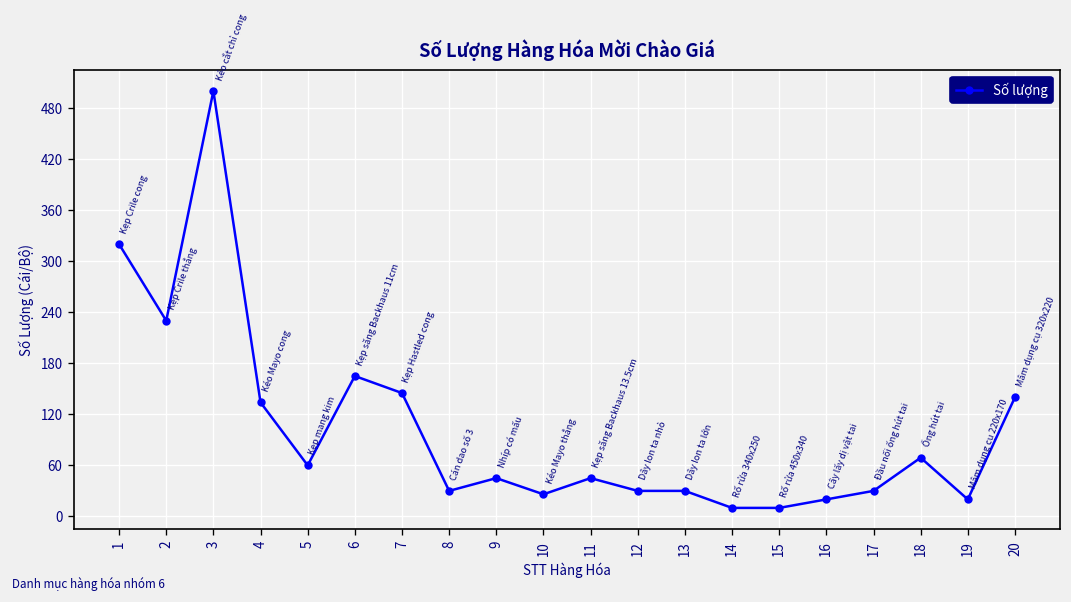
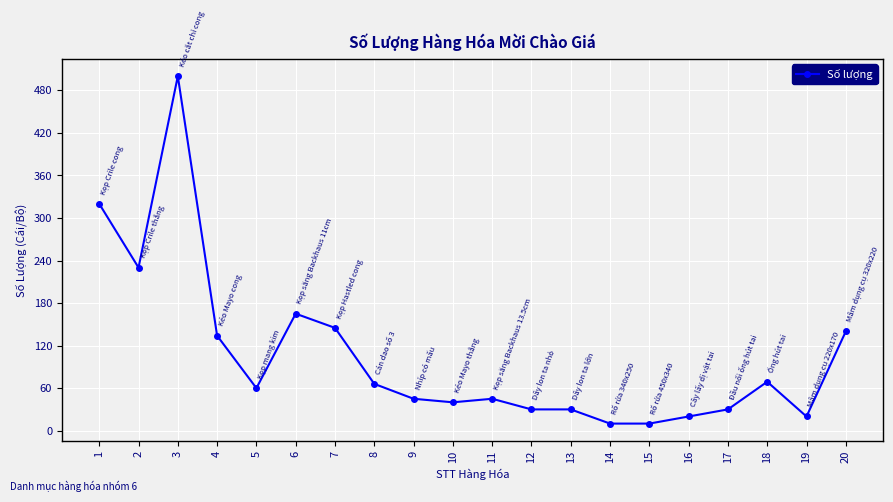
8: 30 -> 70
10: 30 -> 40
